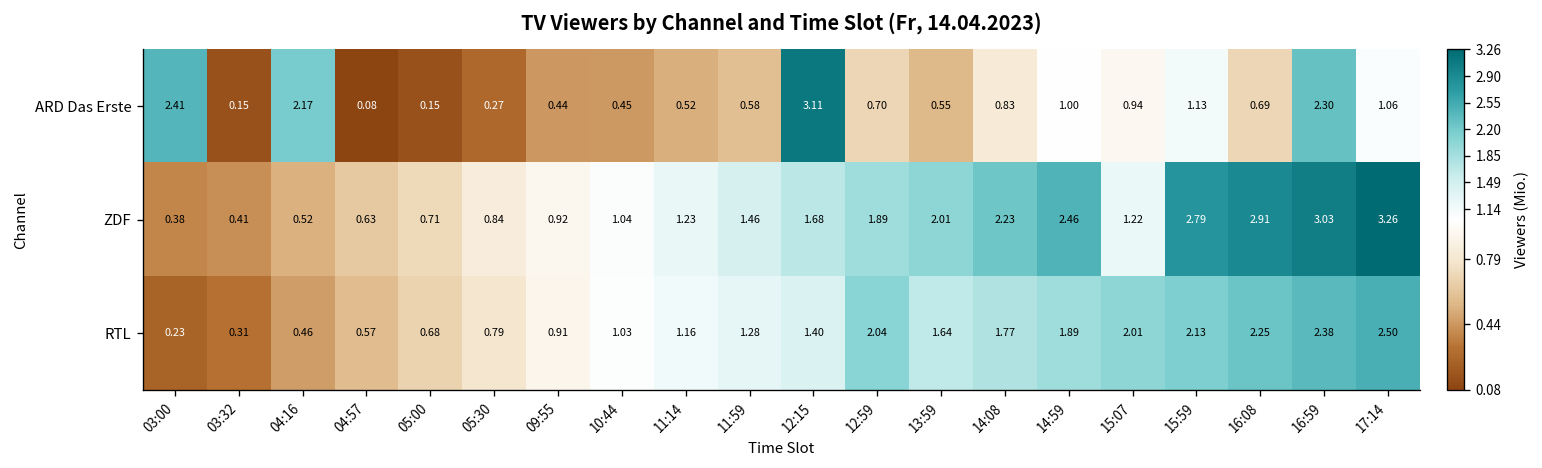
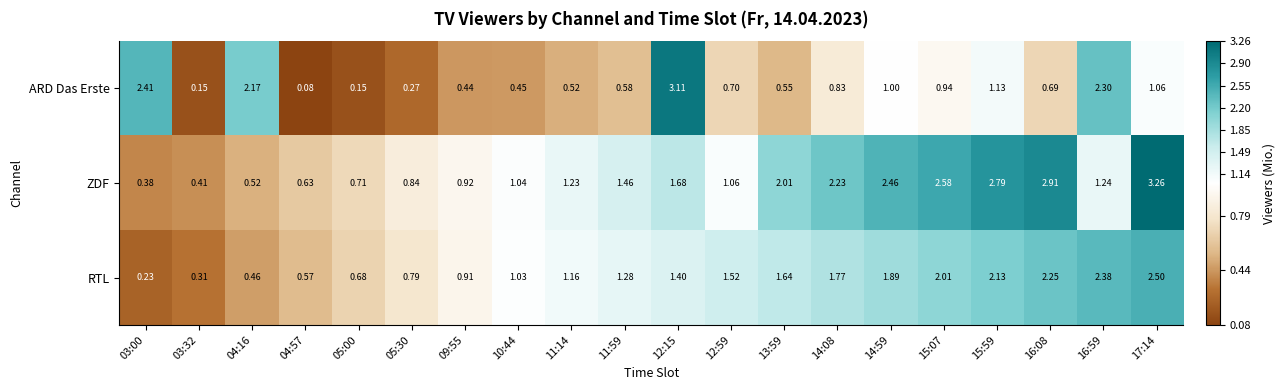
ZDF, 12:59: 1.89 -> 1.06
ZDF, 15:07: 1.22 -> 2.58
ZDF, 16:59: 3.03 -> 1.24
RTL, 12:59: 2.04 -> 1.52
